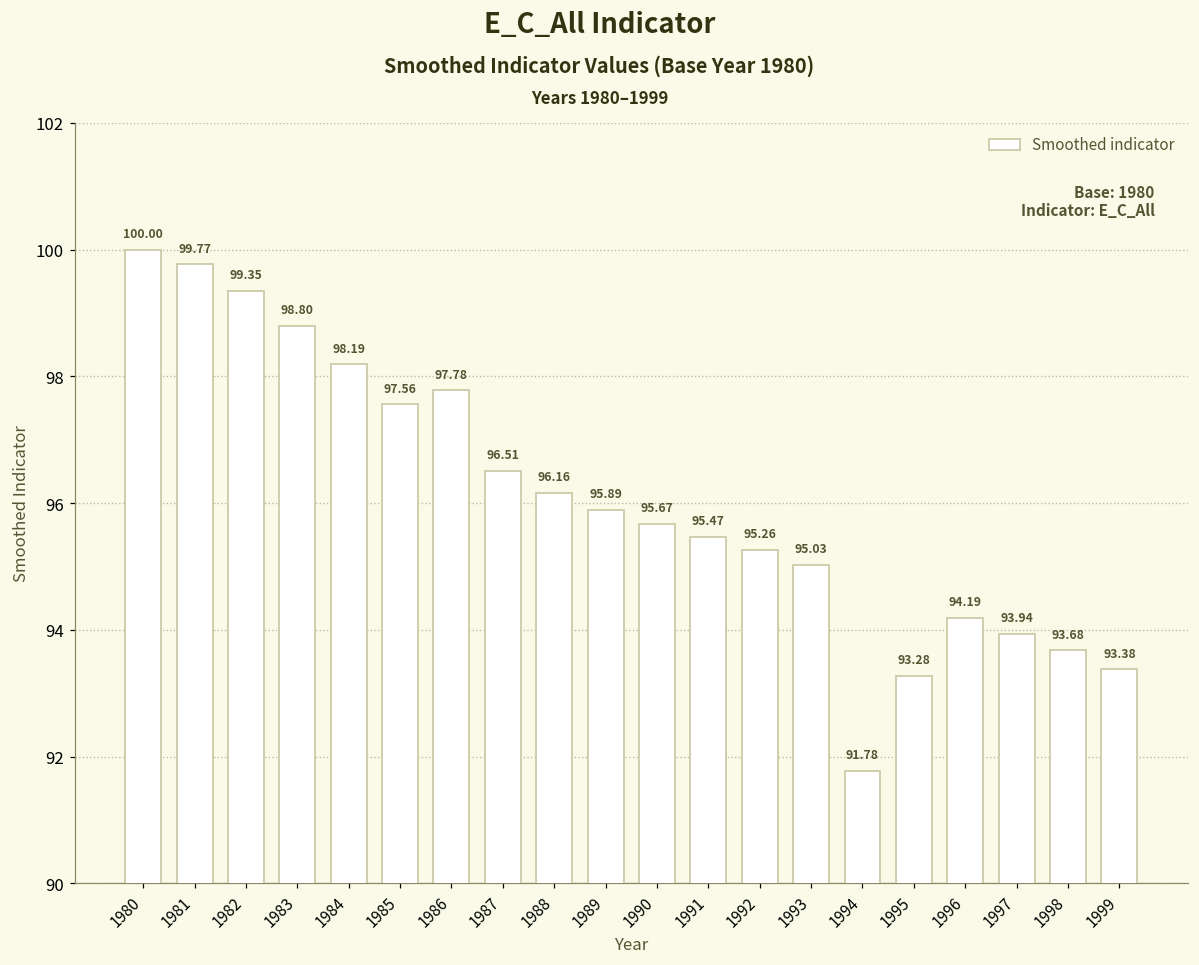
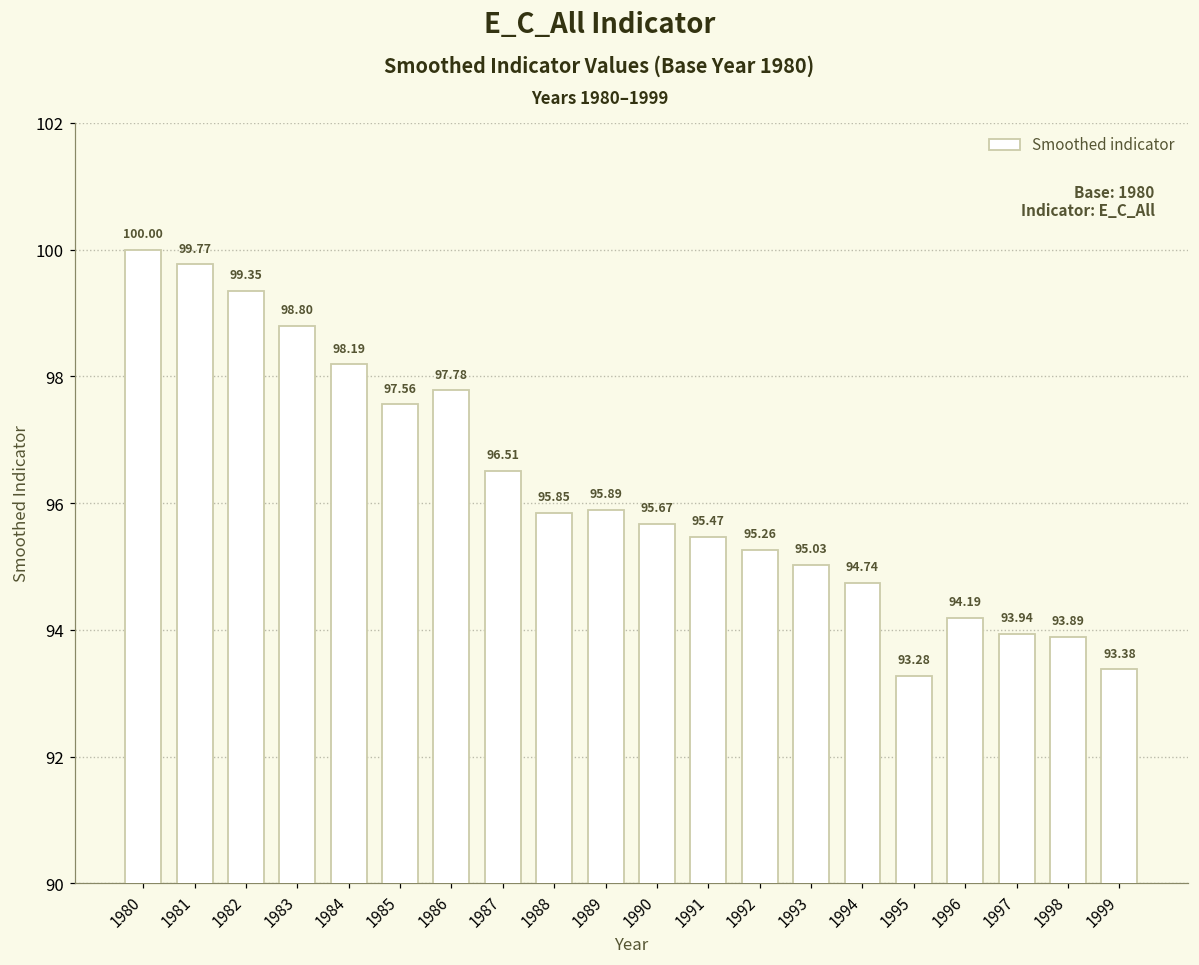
1988: 96.16 -> 95.85
1994: 91.78 -> 94.74
1998: 93.68 -> 93.89
